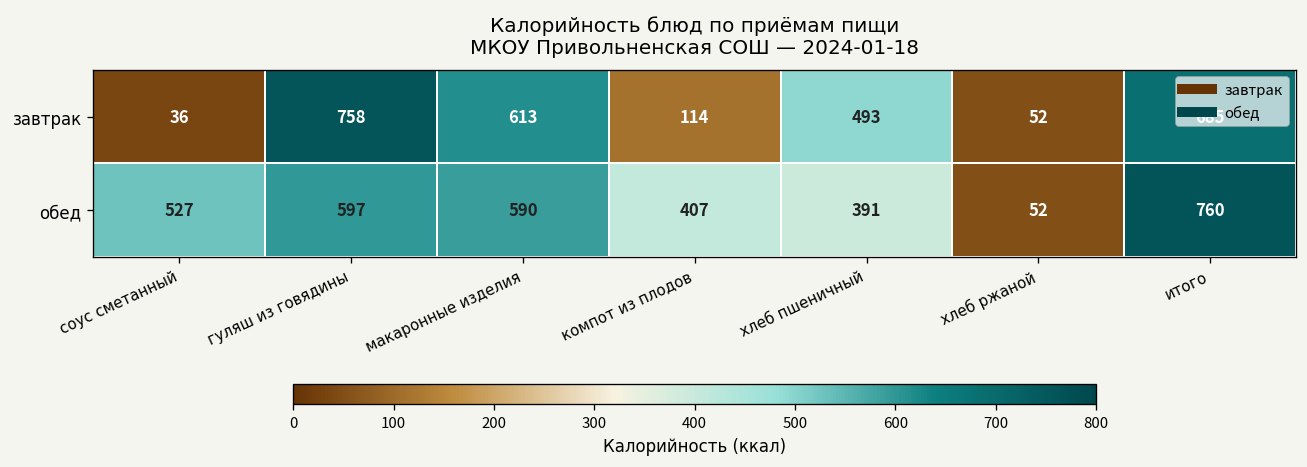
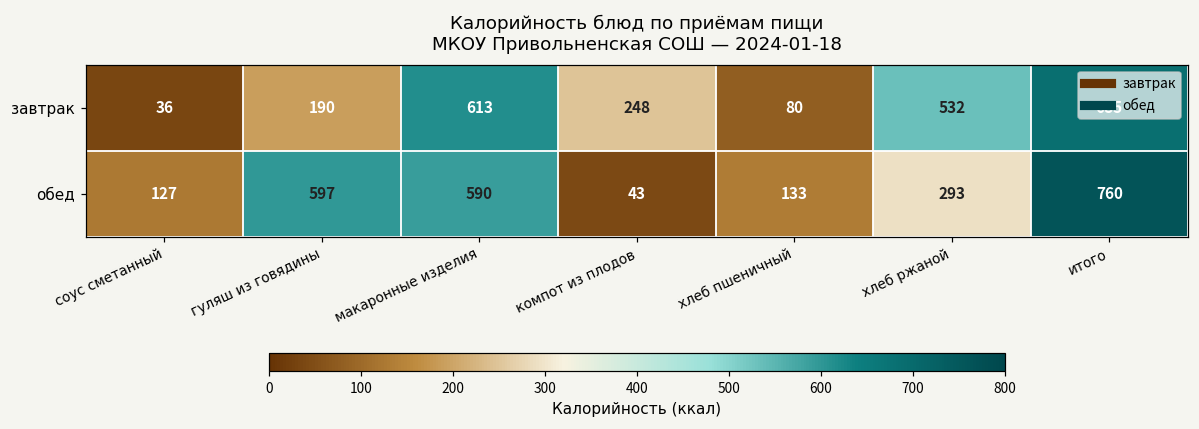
завтрак, гуляш из говядины: 758 -> 190
завтрак, компот из плодов: 114 -> 248
завтрак, хлеб пшеничный: 493 -> 80
завтрак, хлеб ржаной: 52 -> 532
обед, соус сметанный: 527 -> 127
обед, компот из плодов: 407 -> 43
обед, хлеб пшеничный: 391 -> 133
обед, хлеб ржаной: 52 -> 293
